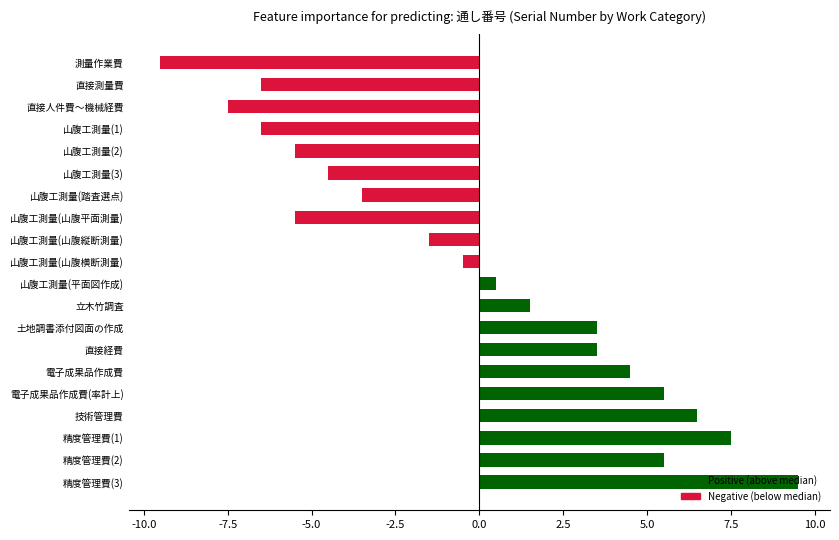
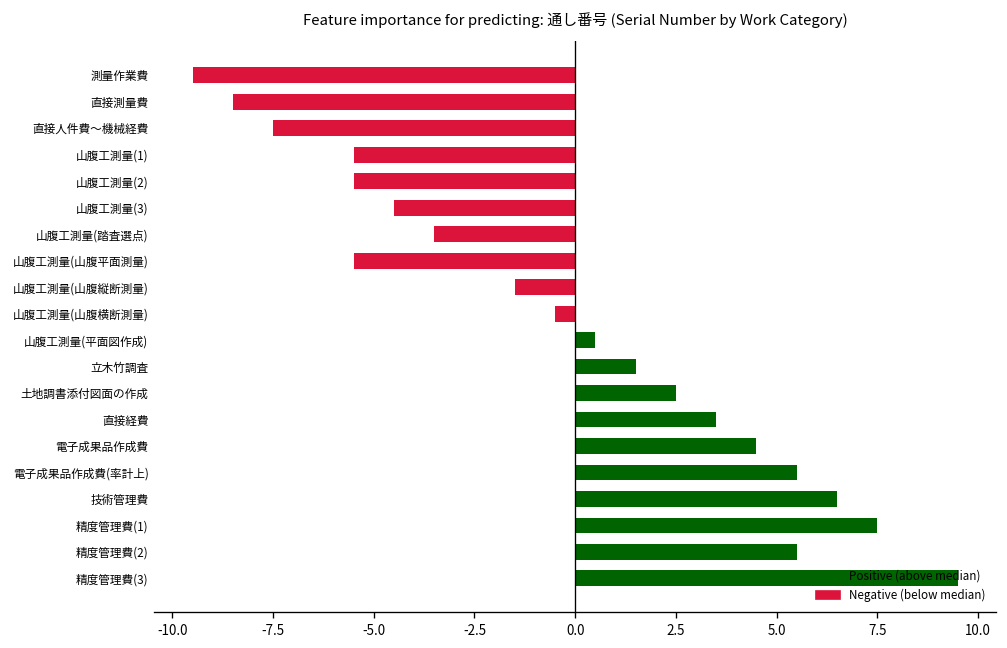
直接測量費: -6.5 -> -8.5
山腹工測量(1): -6.5 -> -5.5
土地調書添付図面の作成: 3.5 -> 2.5
